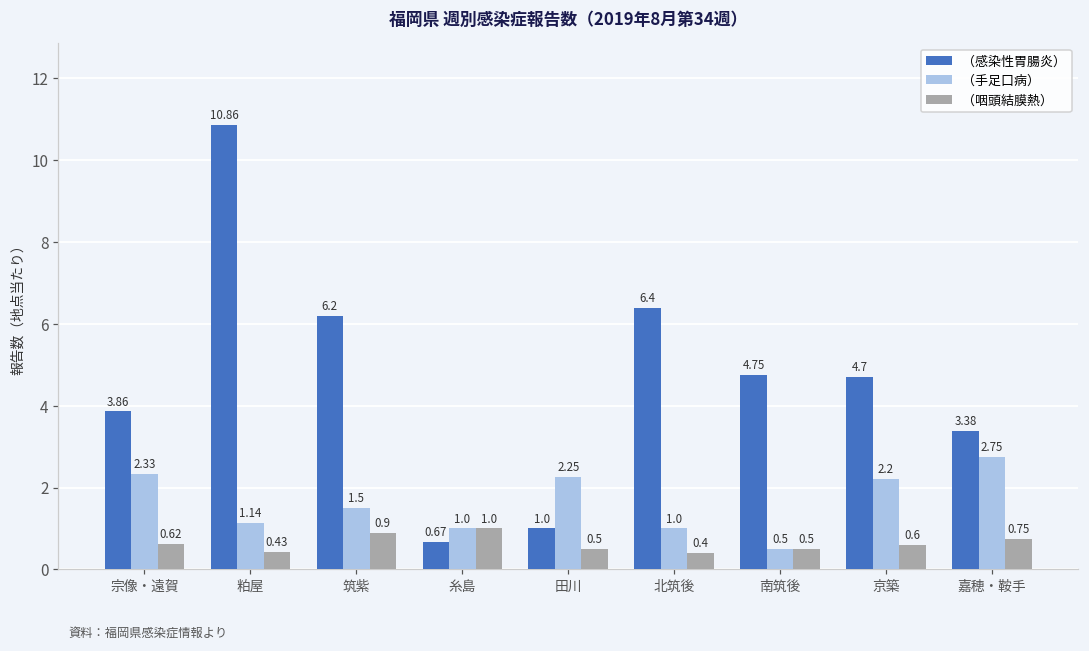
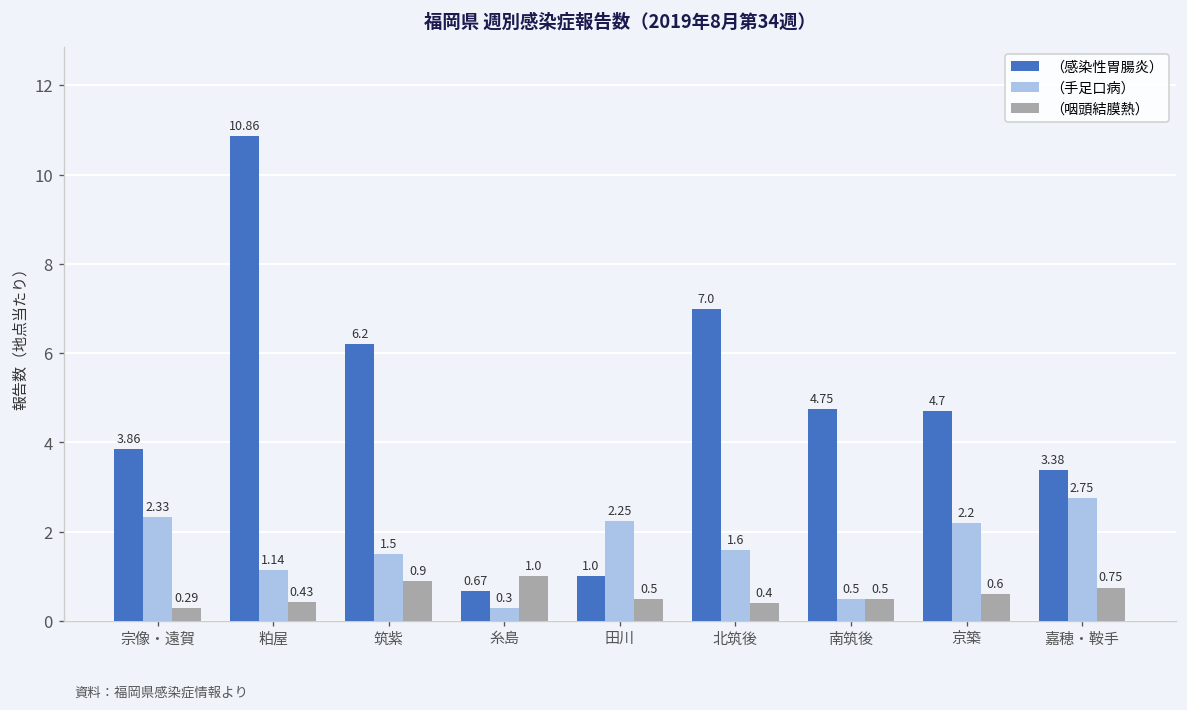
（咽頭結膜熱）, 宗像・遠賀: 0.62 -> 0.29
（手足口病）, 糸島: 1.0 -> 0.3
（感染性胃腸炎）, 北筑後: 6.4 -> 7.0
（手足口病）, 北筑後: 1.0 -> 1.6
